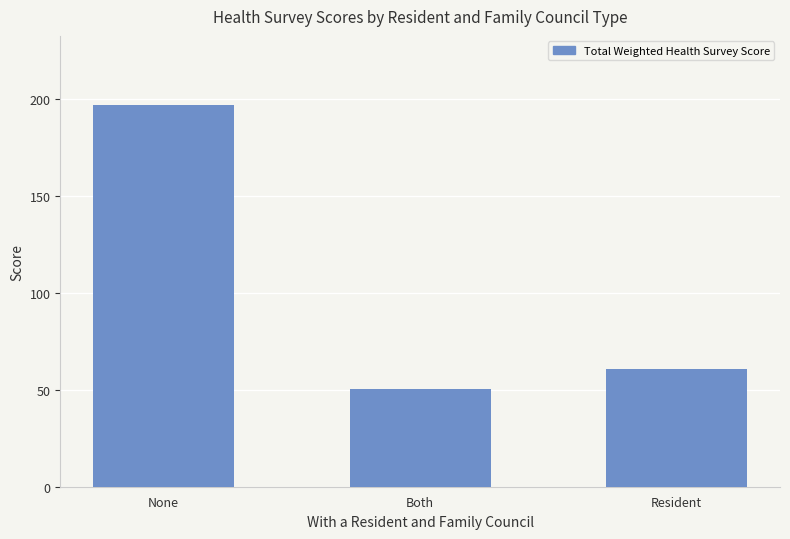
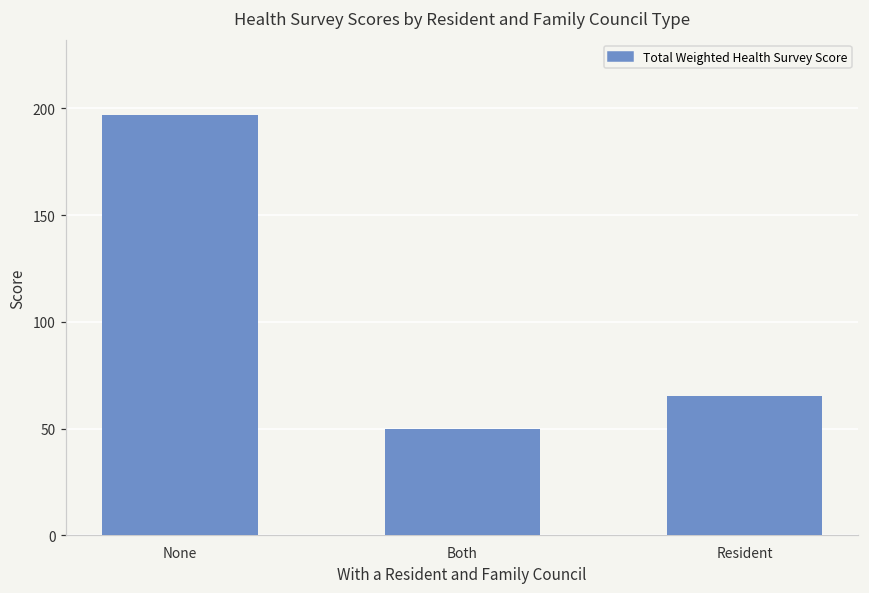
Resident: 61 -> 65
